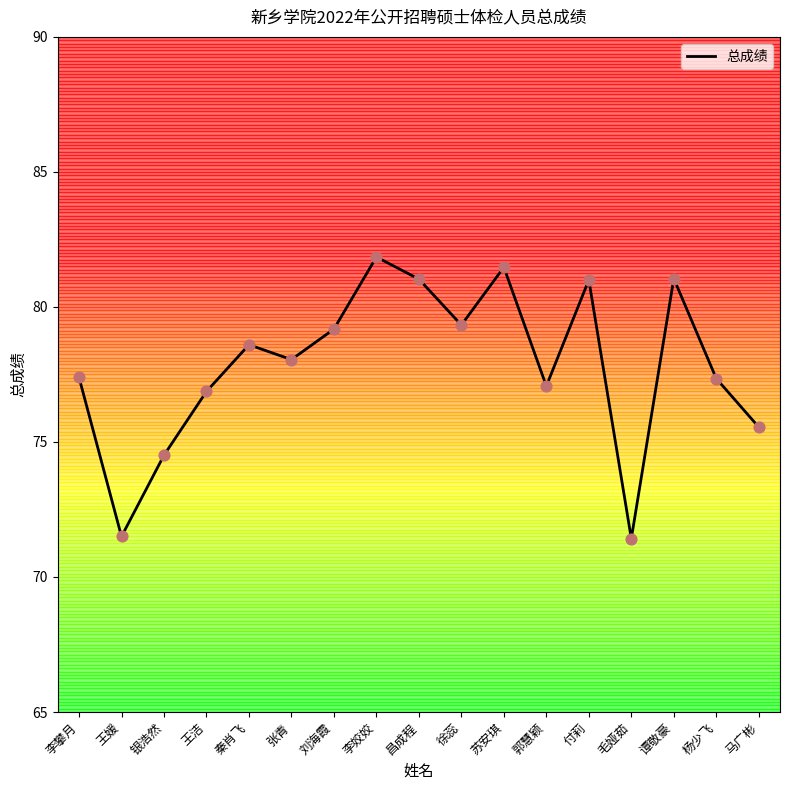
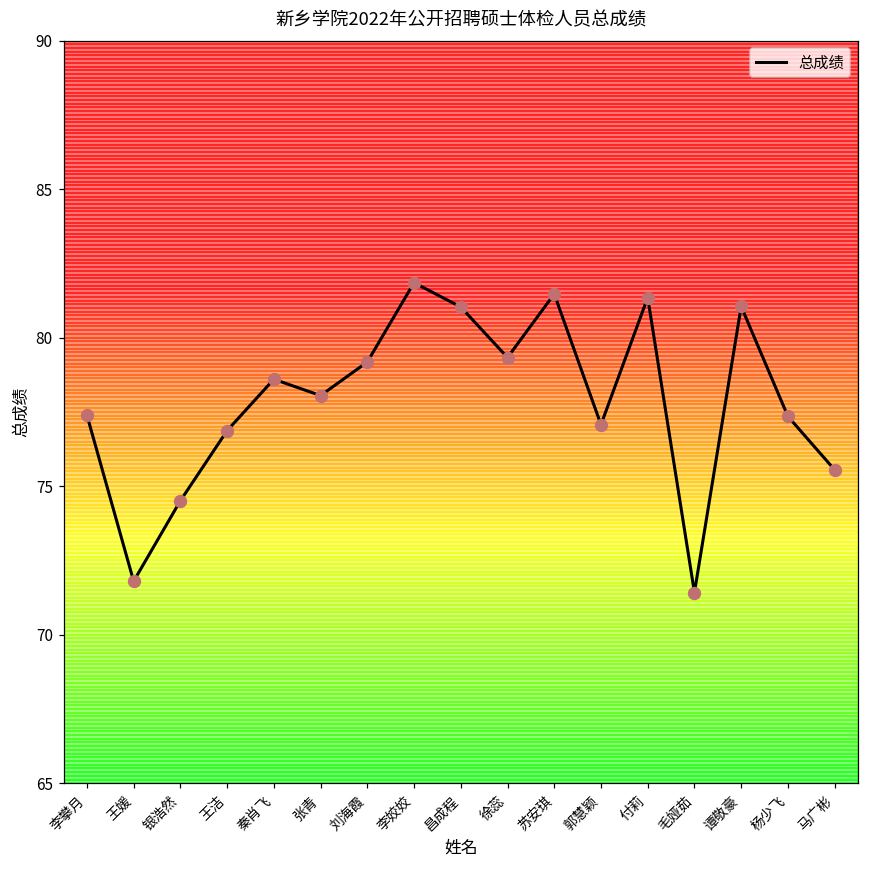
王媛: 71.5 -> 71.8
付莉: 81.0 -> 81.4
